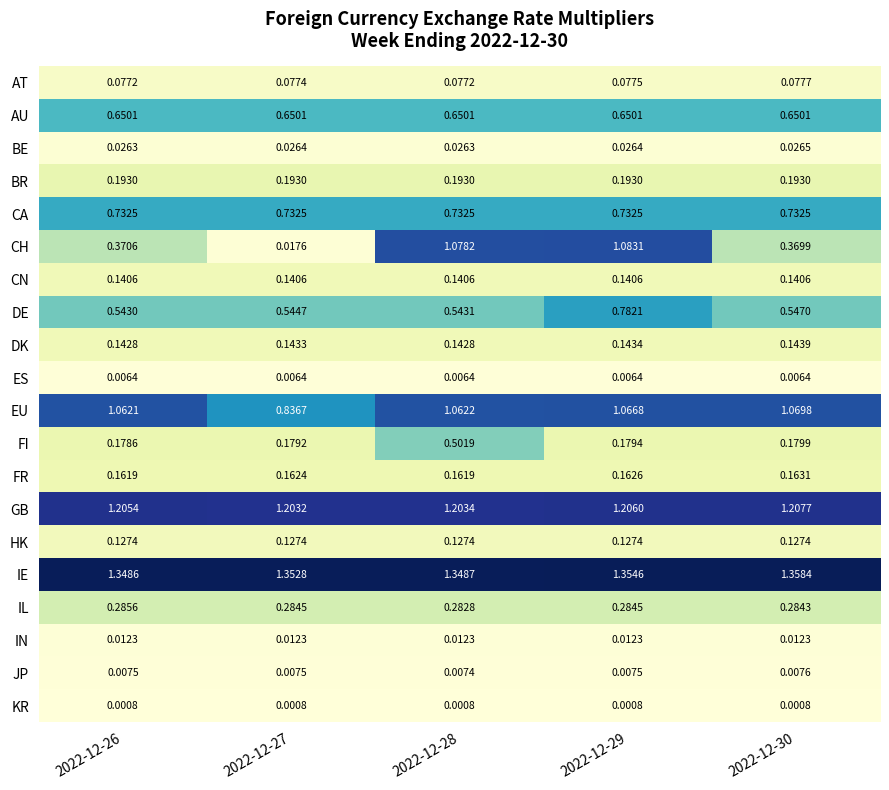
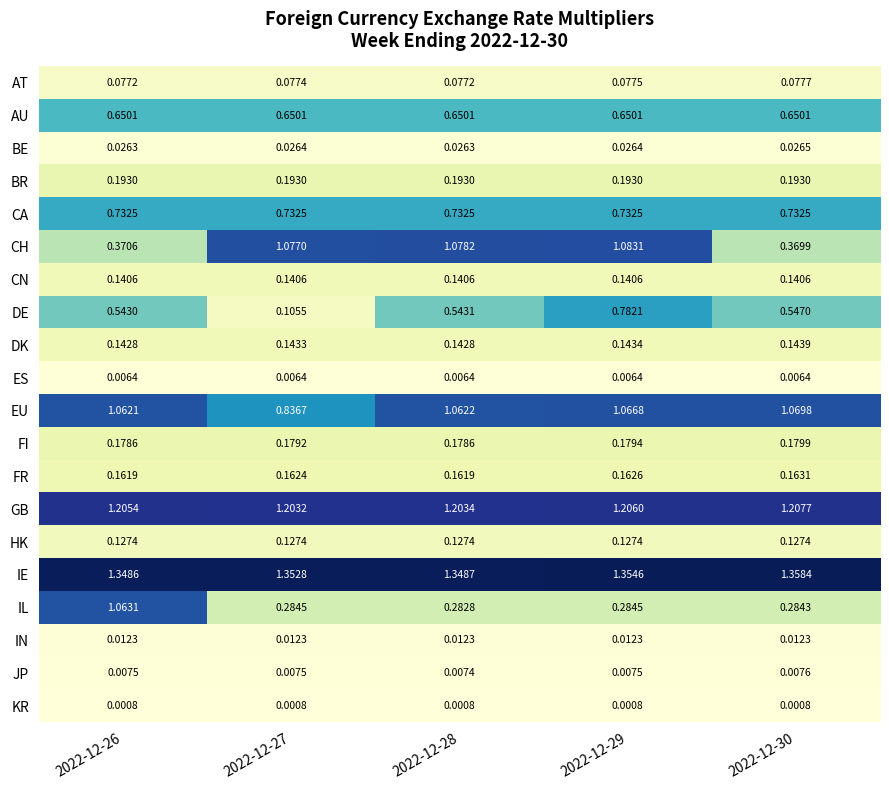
CH, 2022-12-27: 0.0176 -> 1.0770
DE, 2022-12-27: 0.5447 -> 0.1055
FI, 2022-12-28: 0.5019 -> 0.1786
IL, 2022-12-26: 0.2856 -> 1.0631
